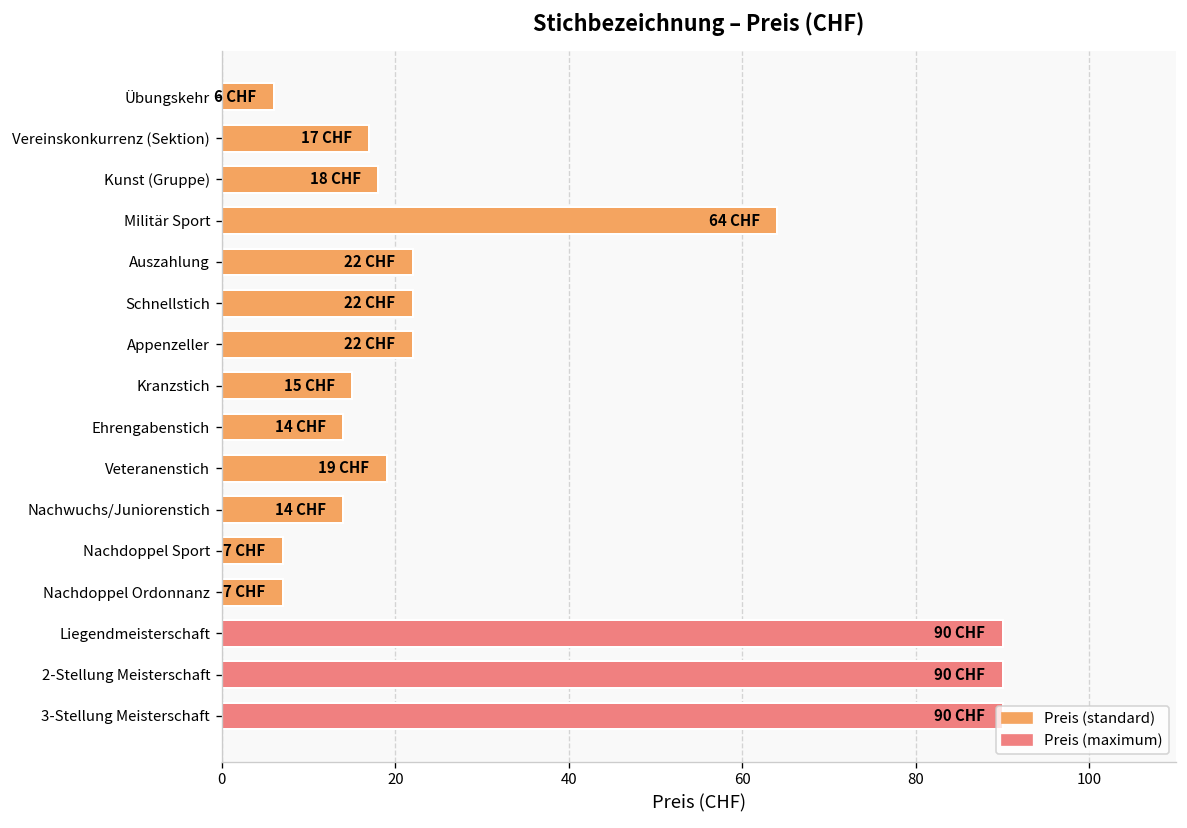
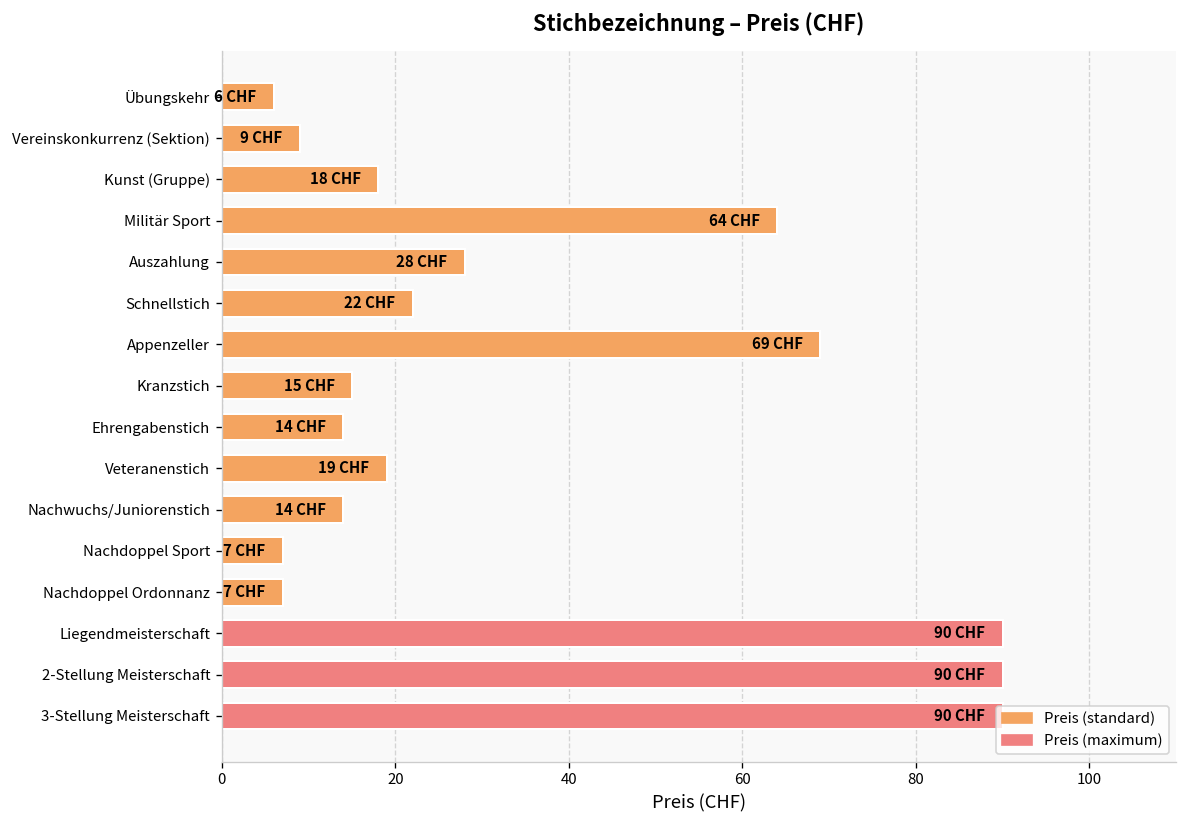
Vereinskonkurrenz (Sektion): 17 -> 9
Auszahlung: 22 -> 28
Appenzeller: 22 -> 69
